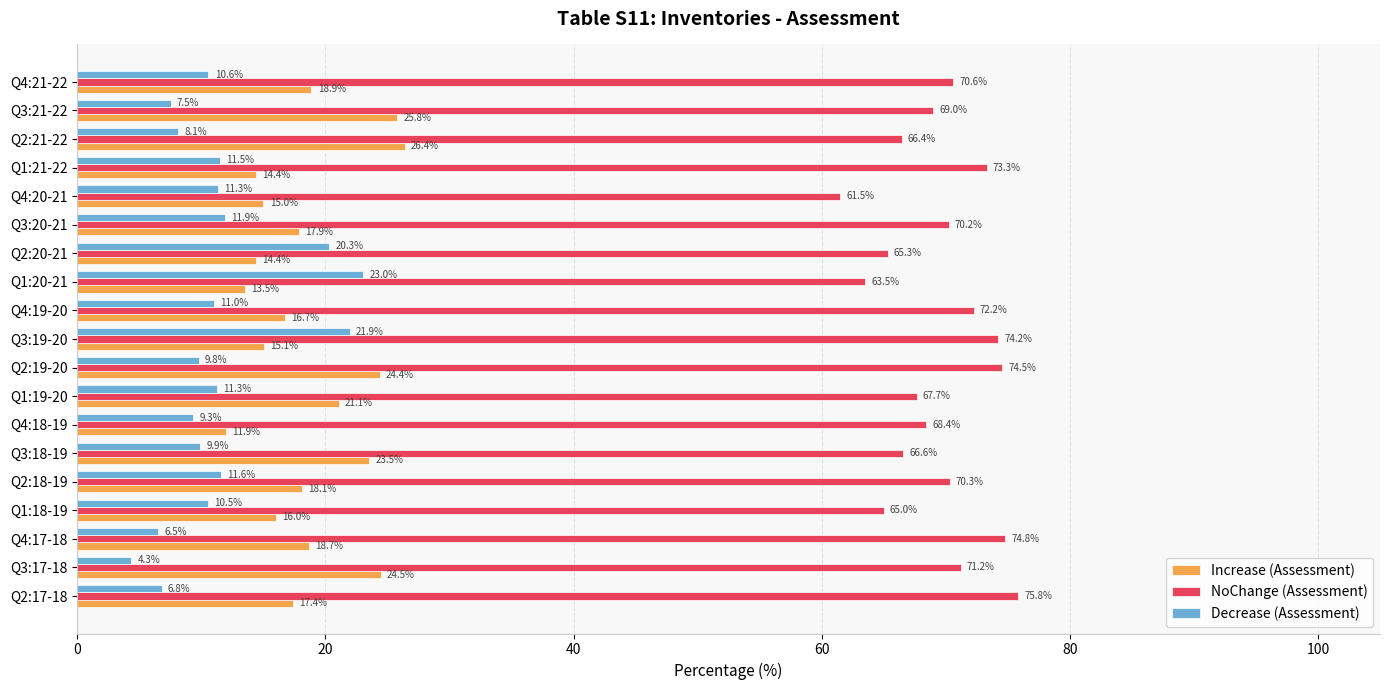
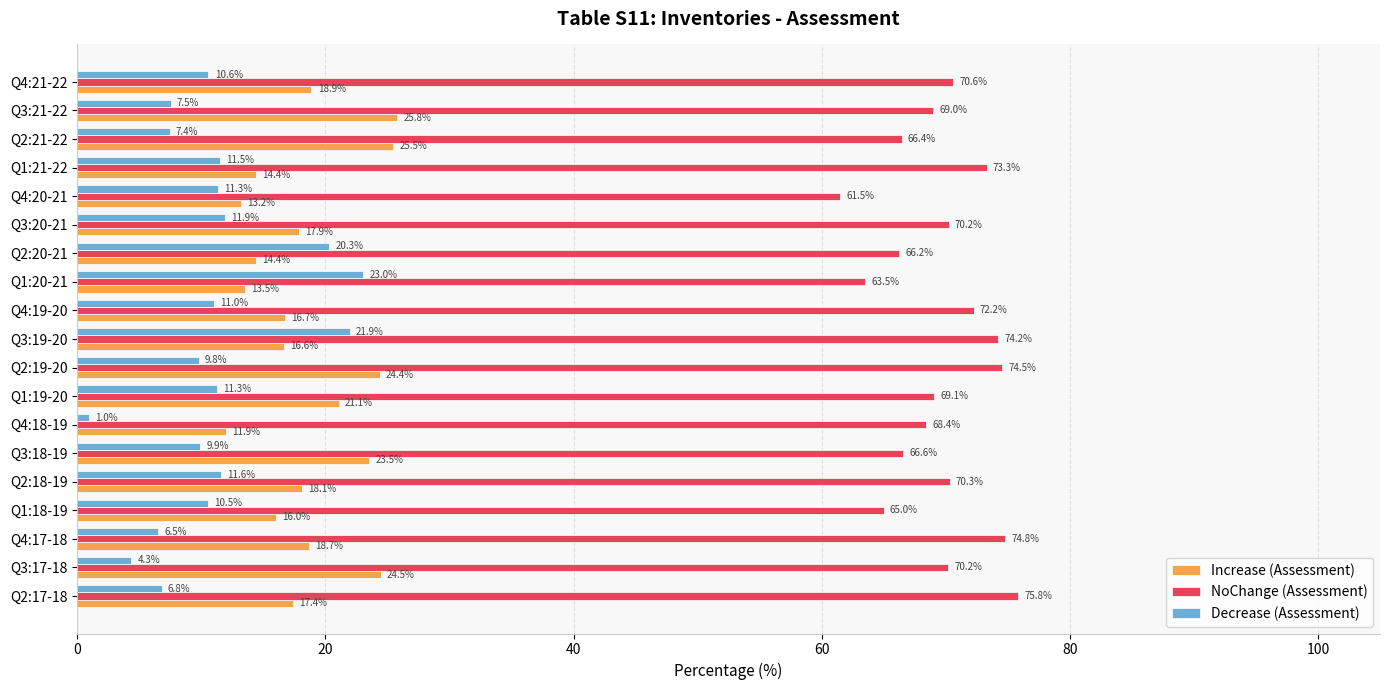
Decrease (Assessment), Q2:21-22: 8.1% -> 7.4%
Increase (Assessment), Q2:21-22: 26.4% -> 25.5%
Increase (Assessment), Q4:20-21: 15.0% -> 13.2%
NoChange (Assessment), Q2:20-21: 65.3% -> 66.2%
Increase (Assessment), Q3:19-20: 15.1% -> 16.6%
NoChange (Assessment), Q1:19-20: 67.7% -> 69.1%
Decrease (Assessment), Q4:18-19: 9.3% -> 1.0%
NoChange (Assessment), Q3:17-18: 71.2% -> 70.2%
